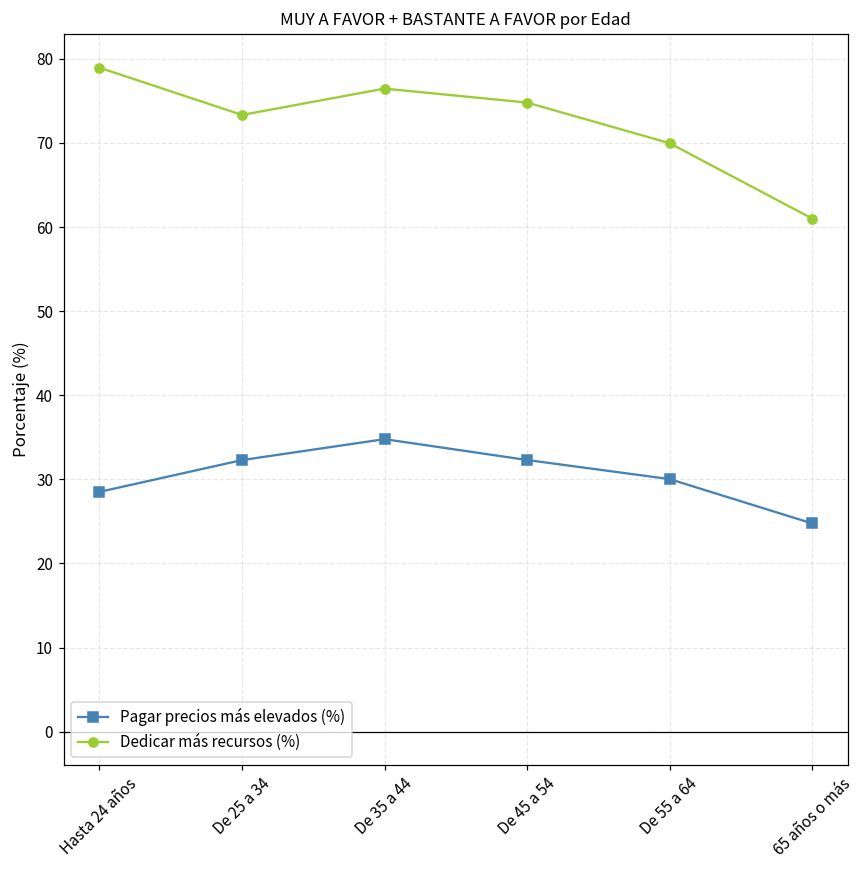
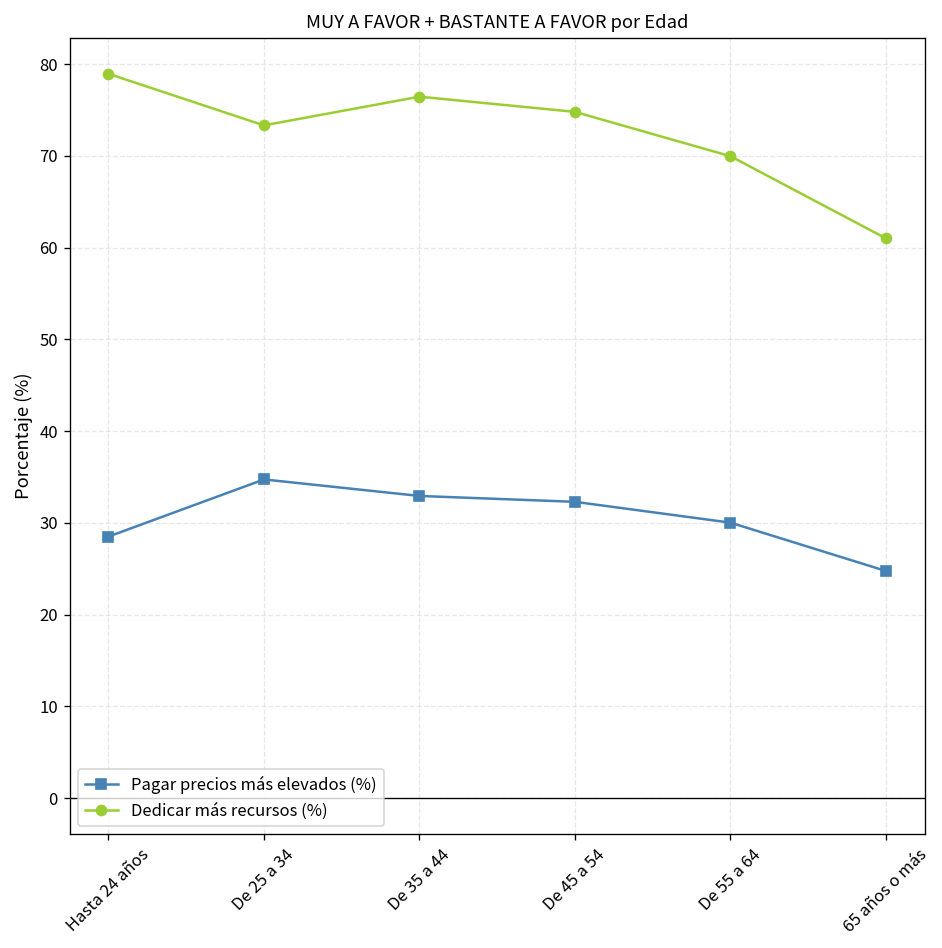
Pagar precios más elevados (%), De 25 a 34: 32 -> 35
Pagar precios más elevados (%), De 35 a 44: 35 -> 33
